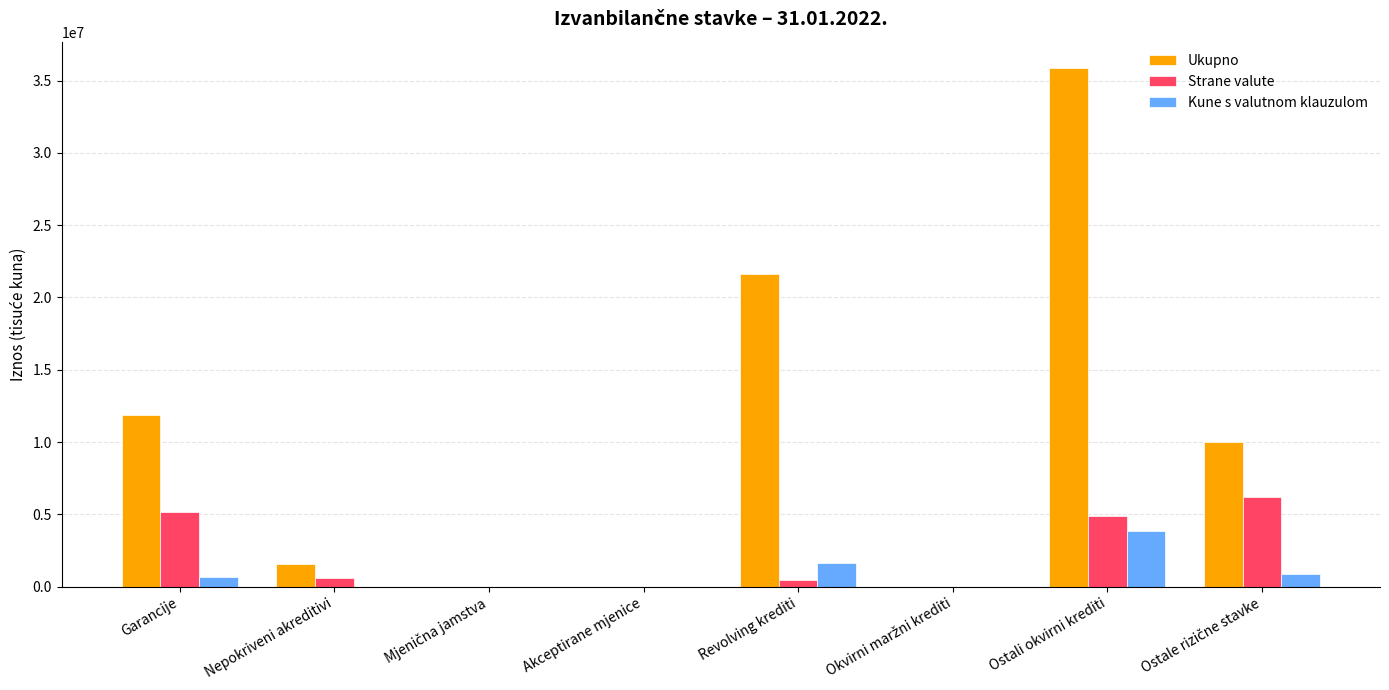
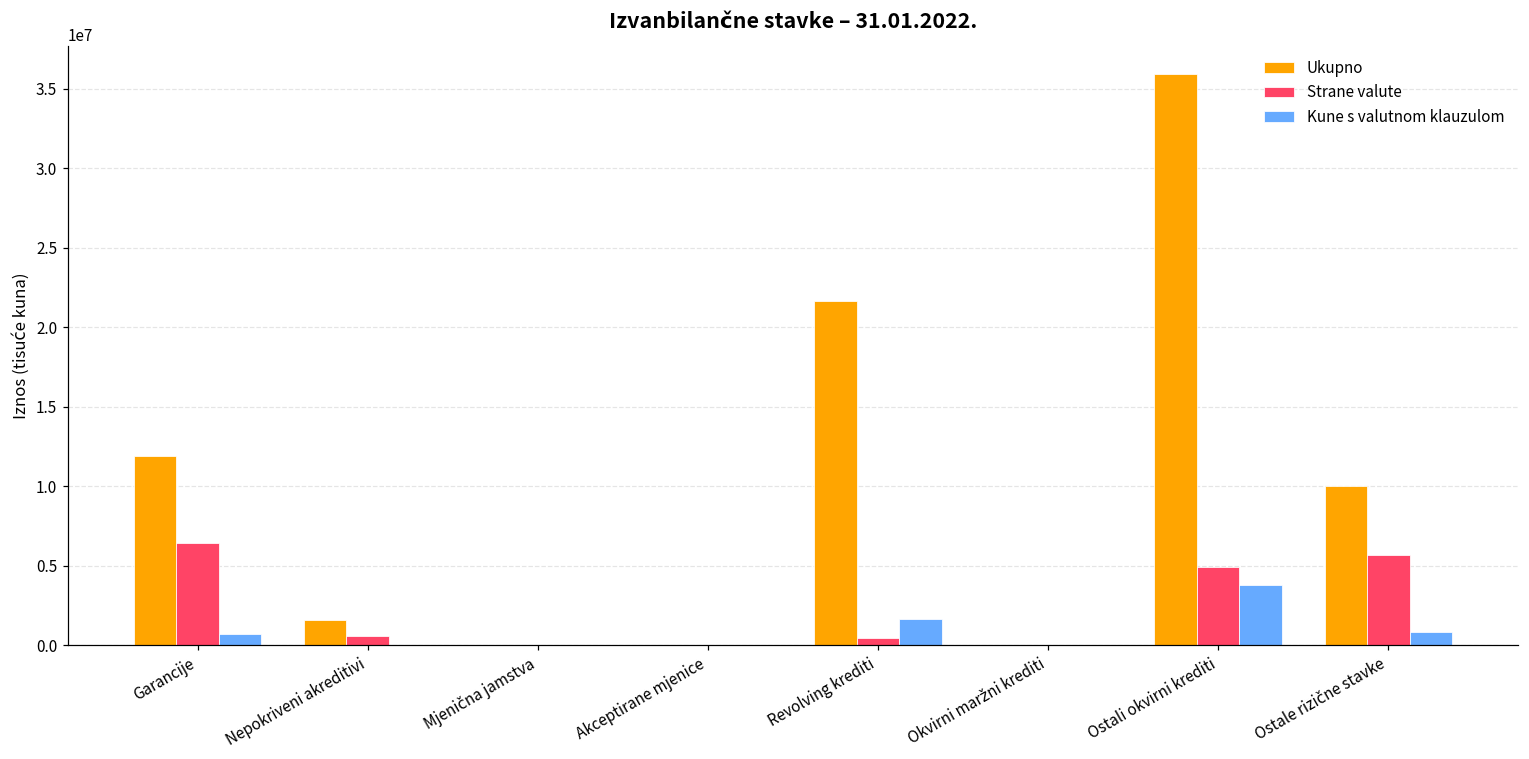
Strane valute, Garancije: 5100000 -> 6400000
Strane valute, Ostale rizične stavke: 6200000 -> 5700000
